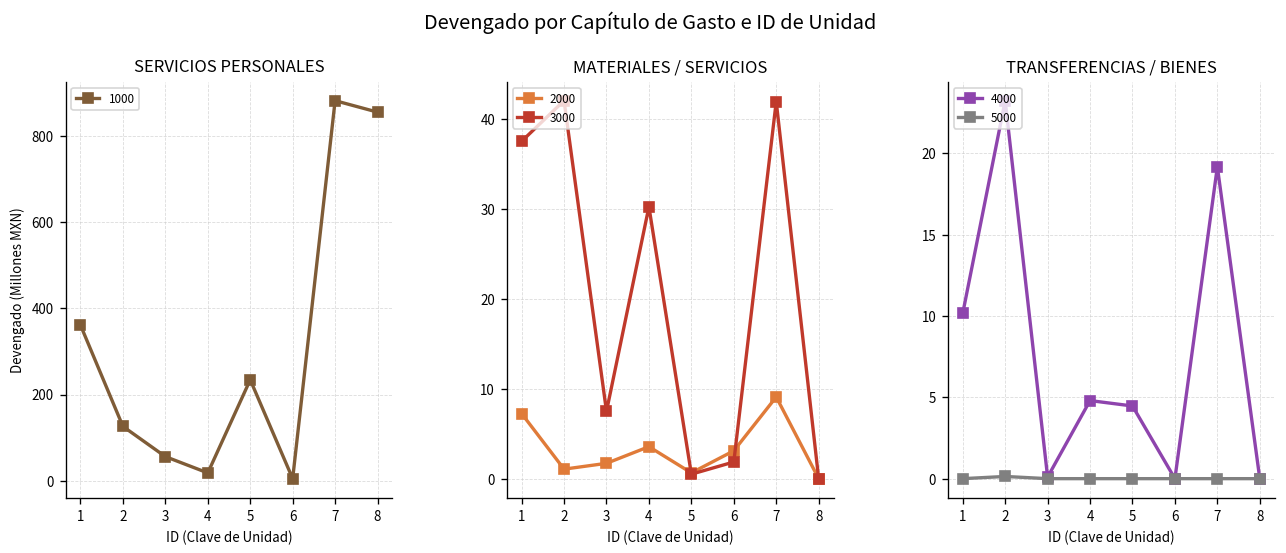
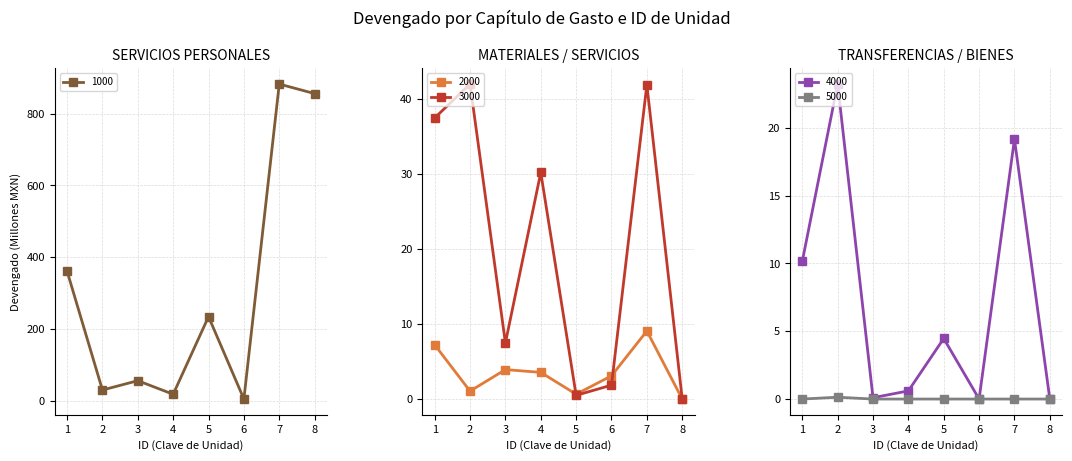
SERVICIOS PERSONALES, 2: 130 -> 30
MATERIALES / SERVICIOS, 2000, 3: 2 -> 4
TRANSFERENCIAS / BIENES, 4000, 4: 4.8 -> 0.6
